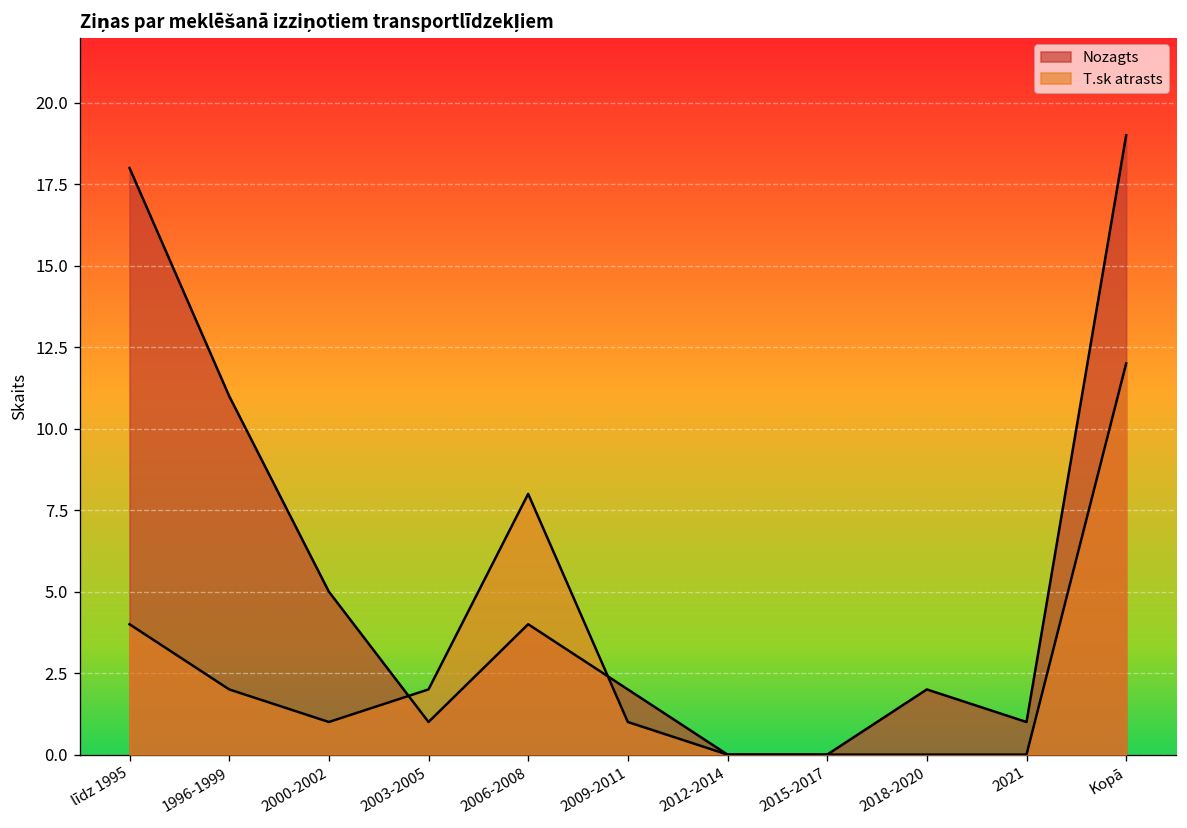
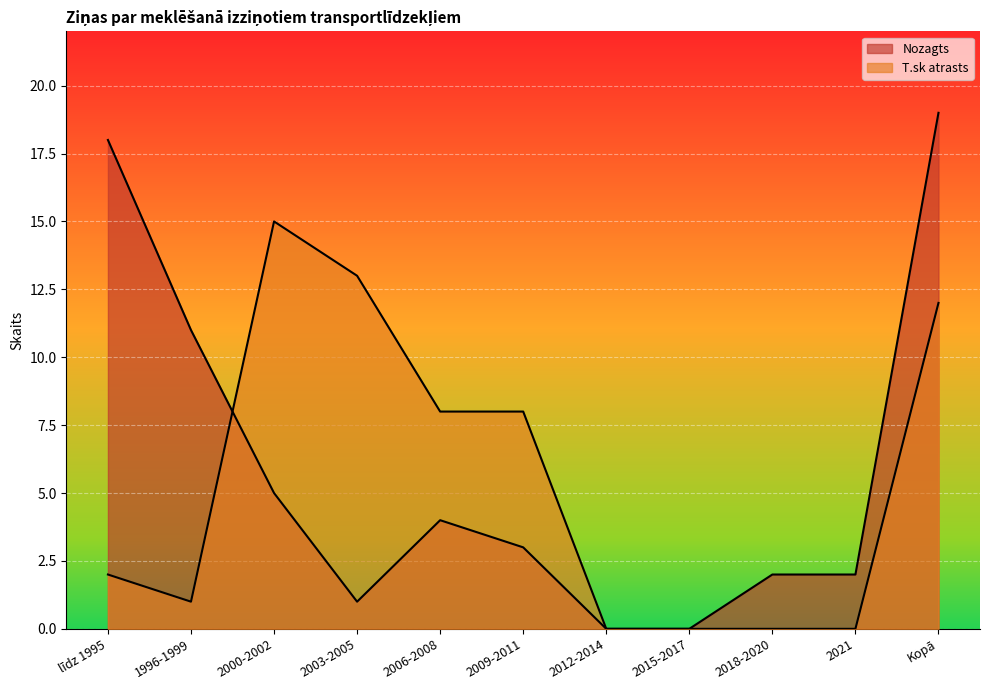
T.sk atrasts, līdz 1995: 4 -> 2
T.sk atrasts, 1996-1999: 2 -> 1
T.sk atrasts, 2000-2002: 1 -> 15
T.sk atrasts, 2003-2005: 2 -> 13
Nozagts, 2009-2011: 2 -> 3
T.sk atrasts, 2009-2011: 1 -> 8
Nozagts, 2021: 1 -> 2
